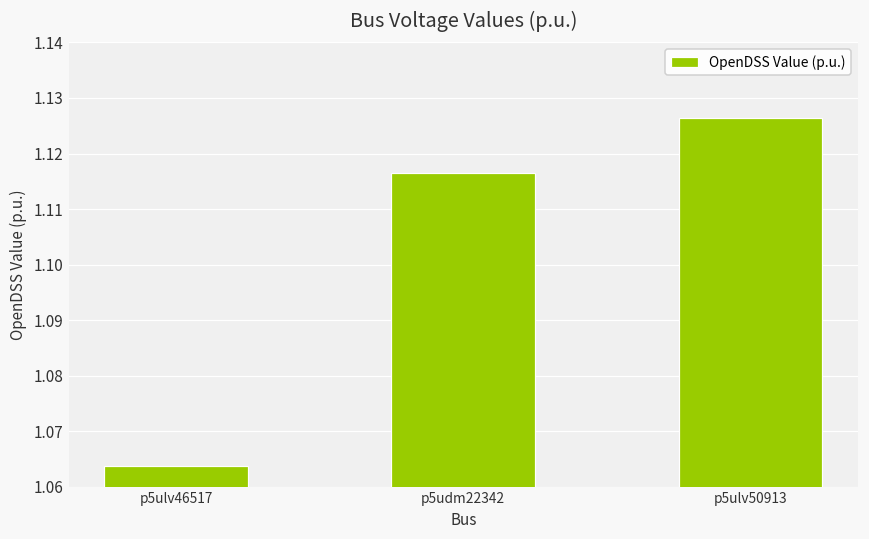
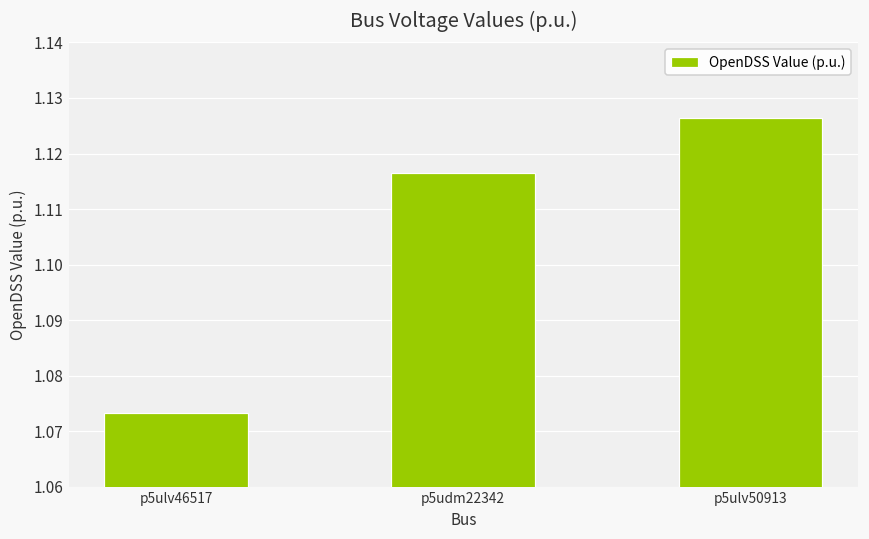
p5ulv46517: 1.064 -> 1.073
